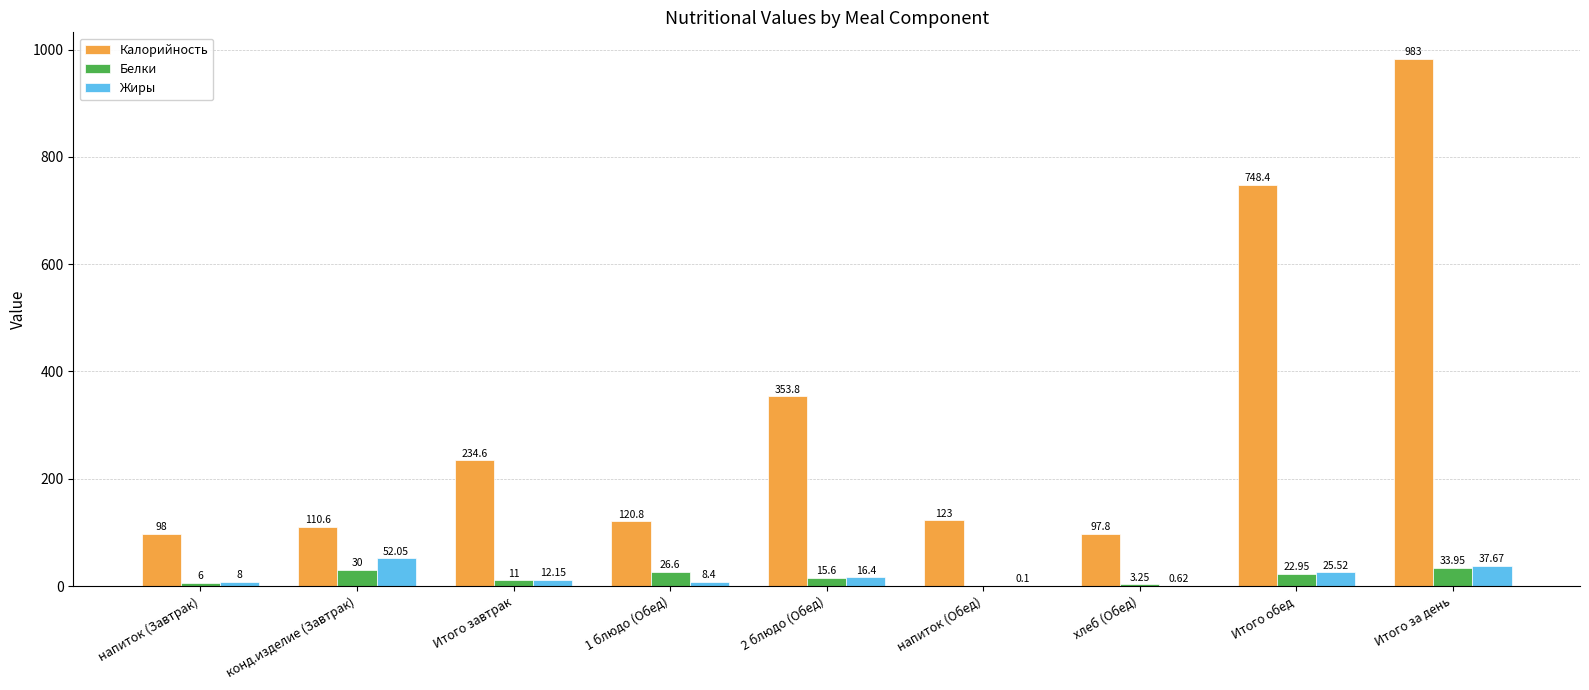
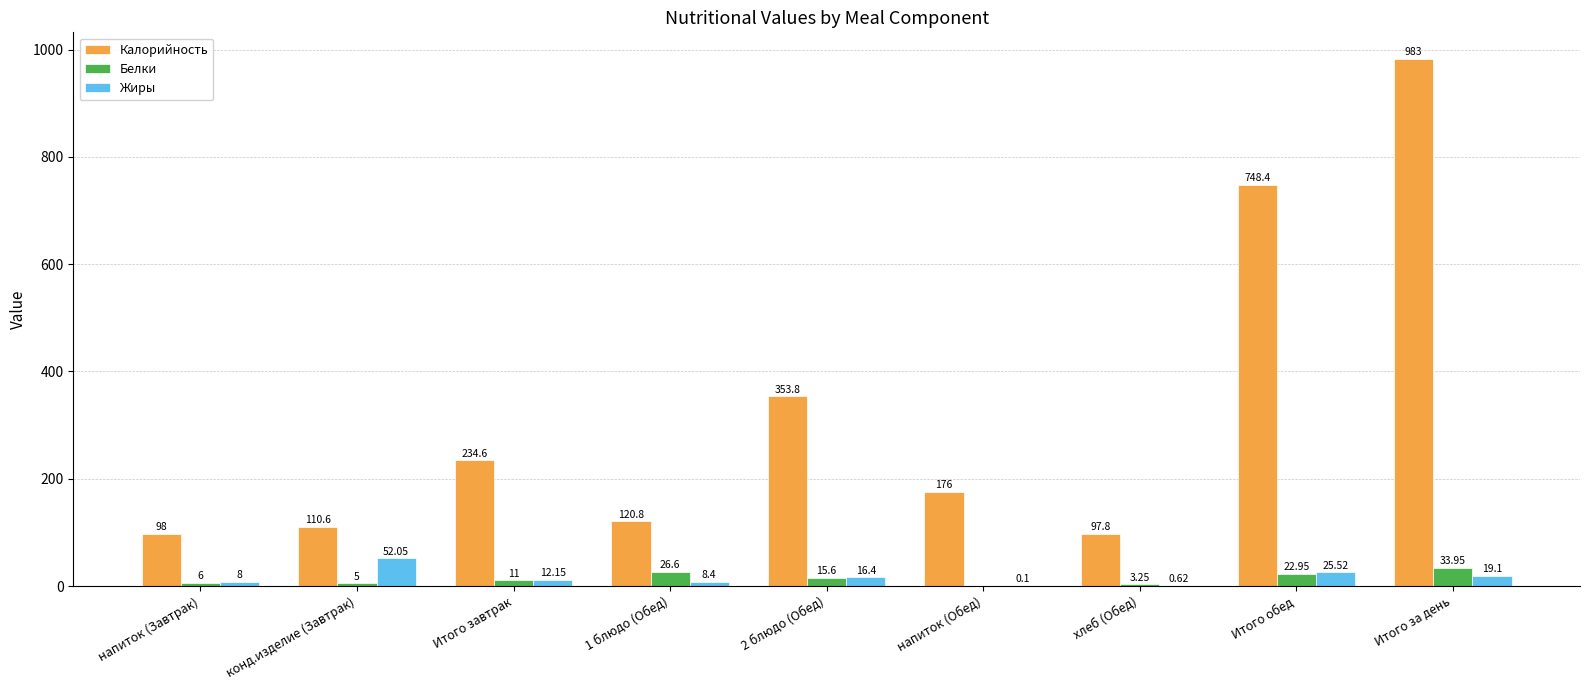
Белки, конд.изделие (Завтрак): 30 -> 5
Калорийность, напиток (Обед): 123 -> 176
Жиры, Итого за день: 37.67 -> 19.1
